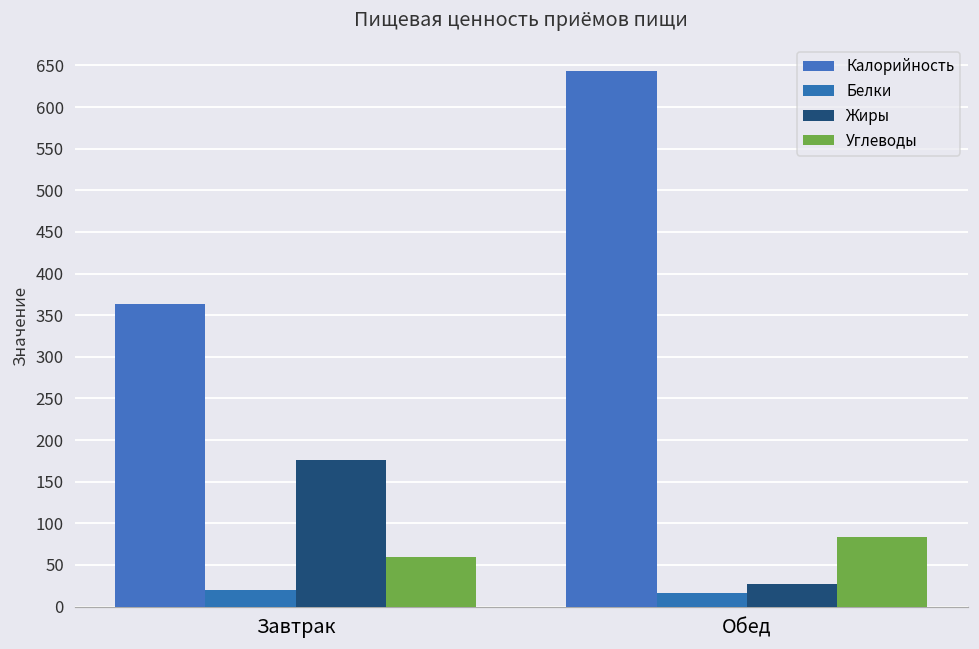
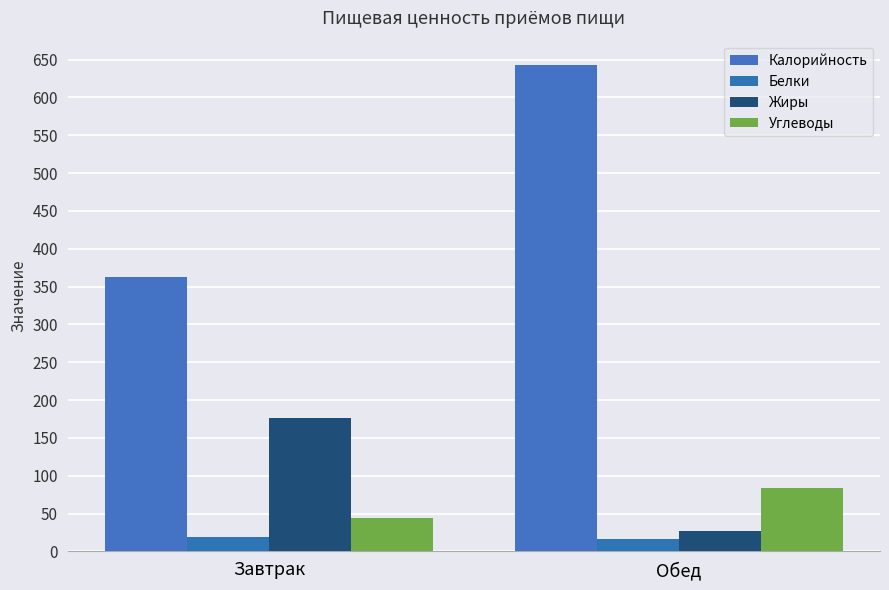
Углеводы, Завтрак: 60 -> 40
